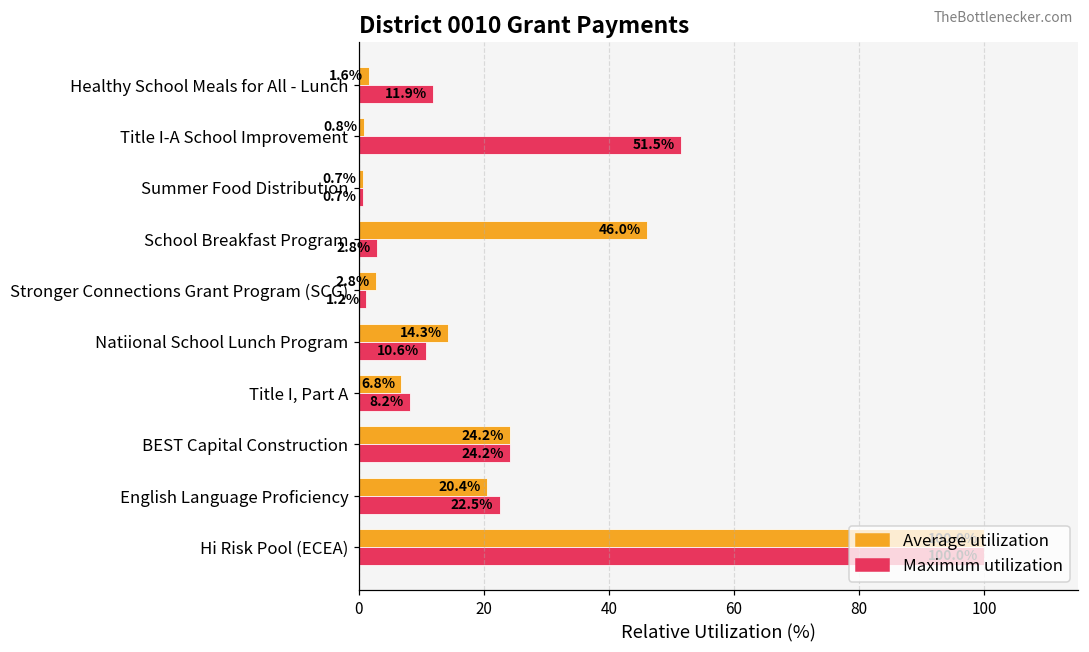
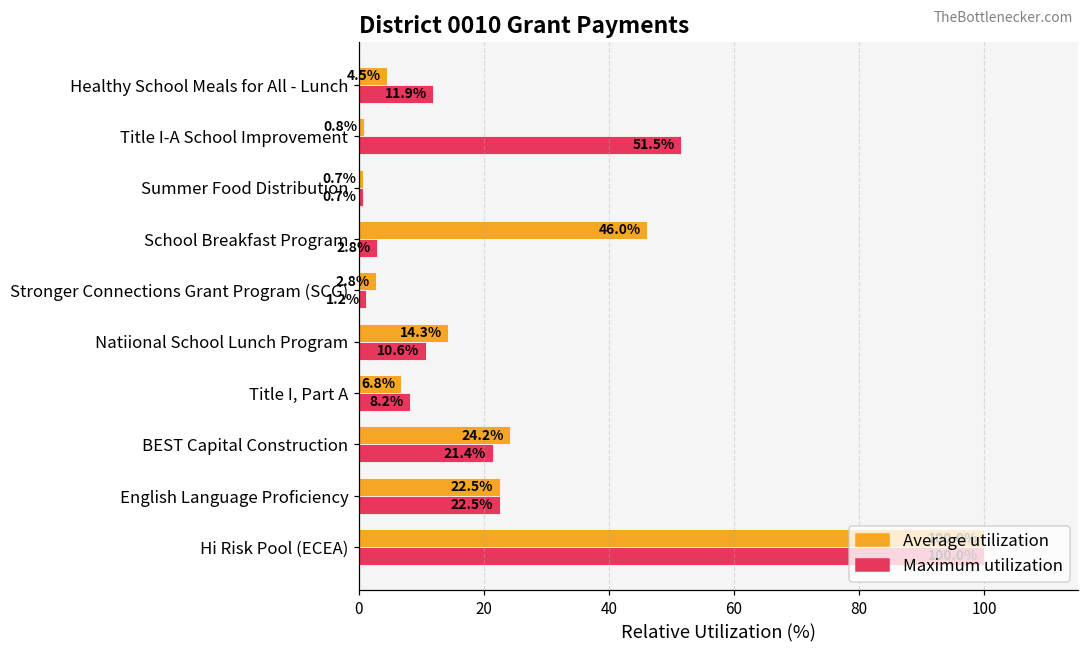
Average utilization, Healthy School Meals for All - Lunch: 1.6% -> 4.5%
Maximum utilization, BEST Capital Construction: 24.2% -> 21.4%
Average utilization, English Language Proficiency: 20.4% -> 22.5%
